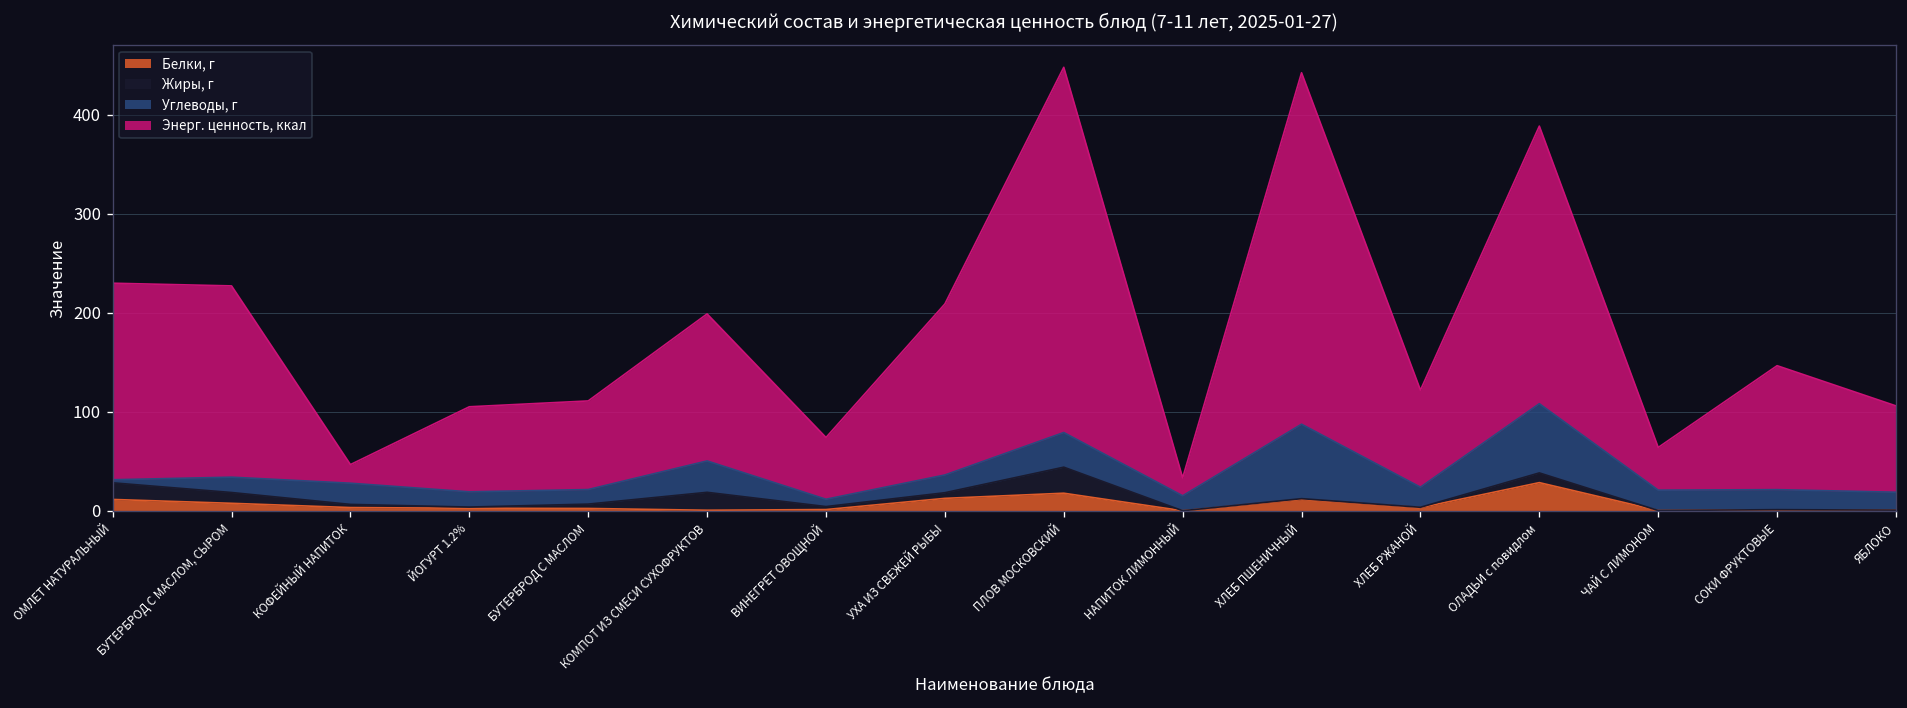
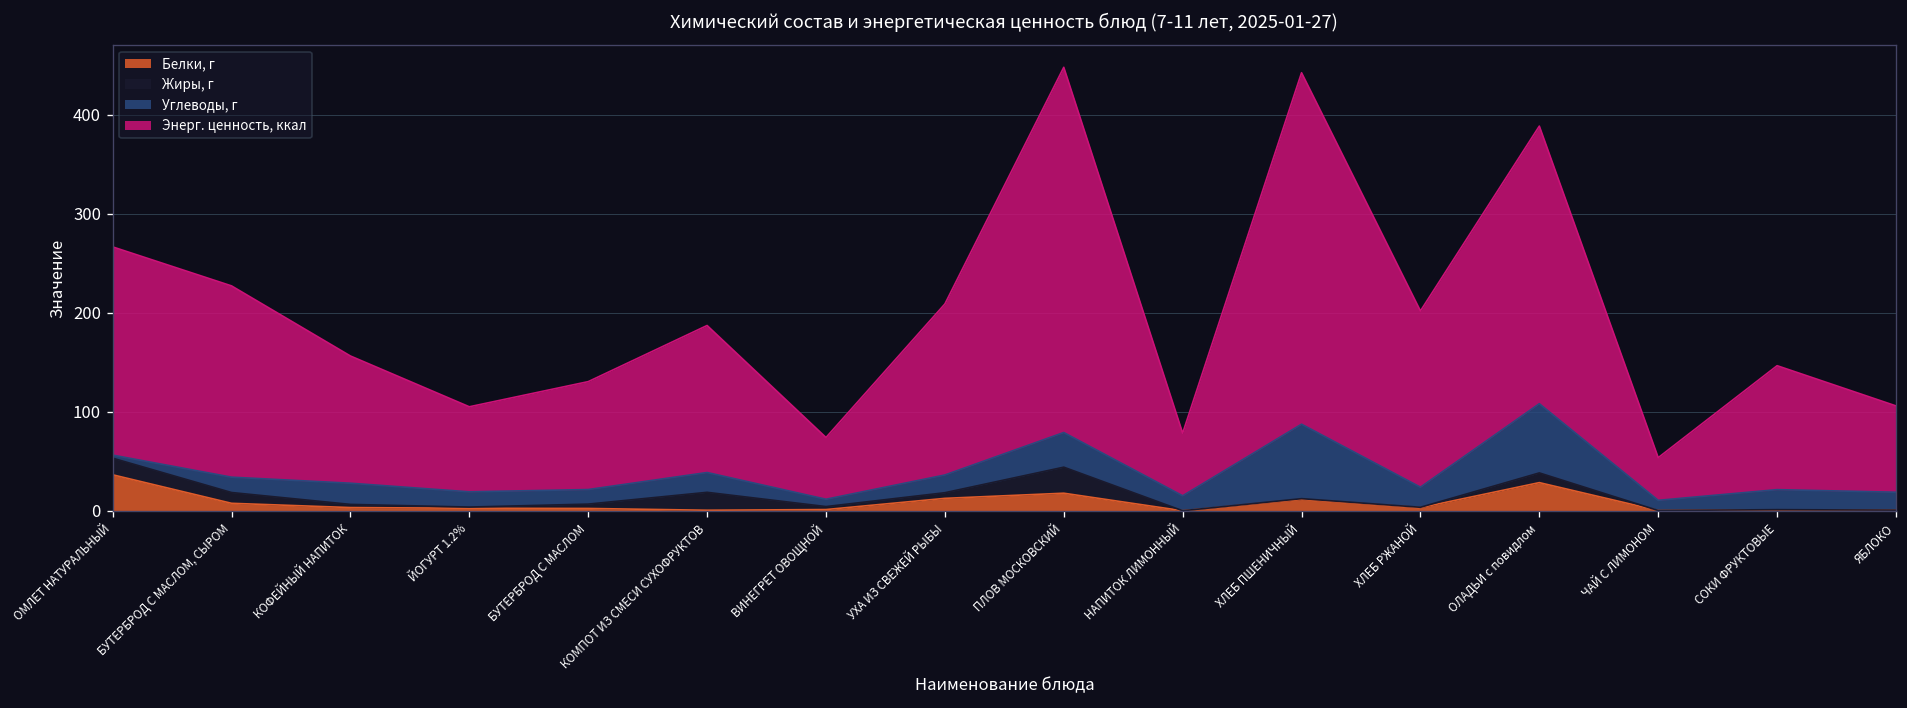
Белки, г, ОМЛЕТ НАТУРАЛЬНЫЙ: 10 -> 40
Энерг. ценность, ккал, ОМЛЕТ НАТУРАЛЬНЫЙ: 200 -> 210
Энерг. ценность, ккал, КОФЕЙНЫЙ НАПИТОК: 20 -> 130
Энерг. ценность, ккал, БУТЕРБРОД С МАСЛОМ: 90 -> 110
Углеводы, г, КОМПОТ ИЗ СМЕСИ СУХОФРУКТОВ: 30 -> 20
Энерг. ценность, ккал, НАПИТОК ЛИМОННЫЙ: 20 -> 60
Энерг. ценность, ккал, ХЛЕБ РЖАНОЙ: 100 -> 180
Углеводы, г, ЧАЙ С ЛИМОНОМ: 20 -> 10
